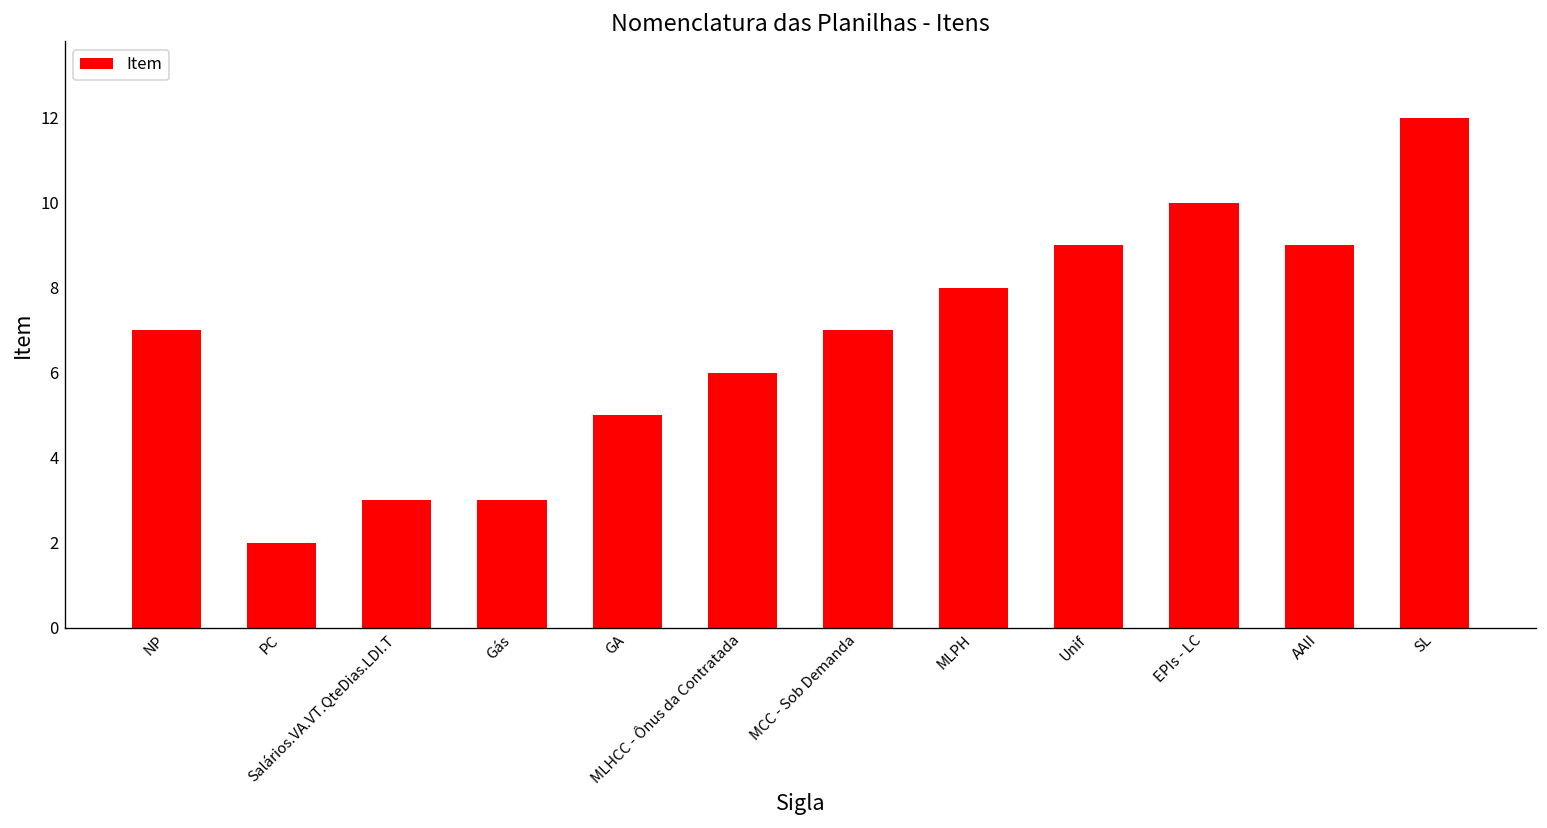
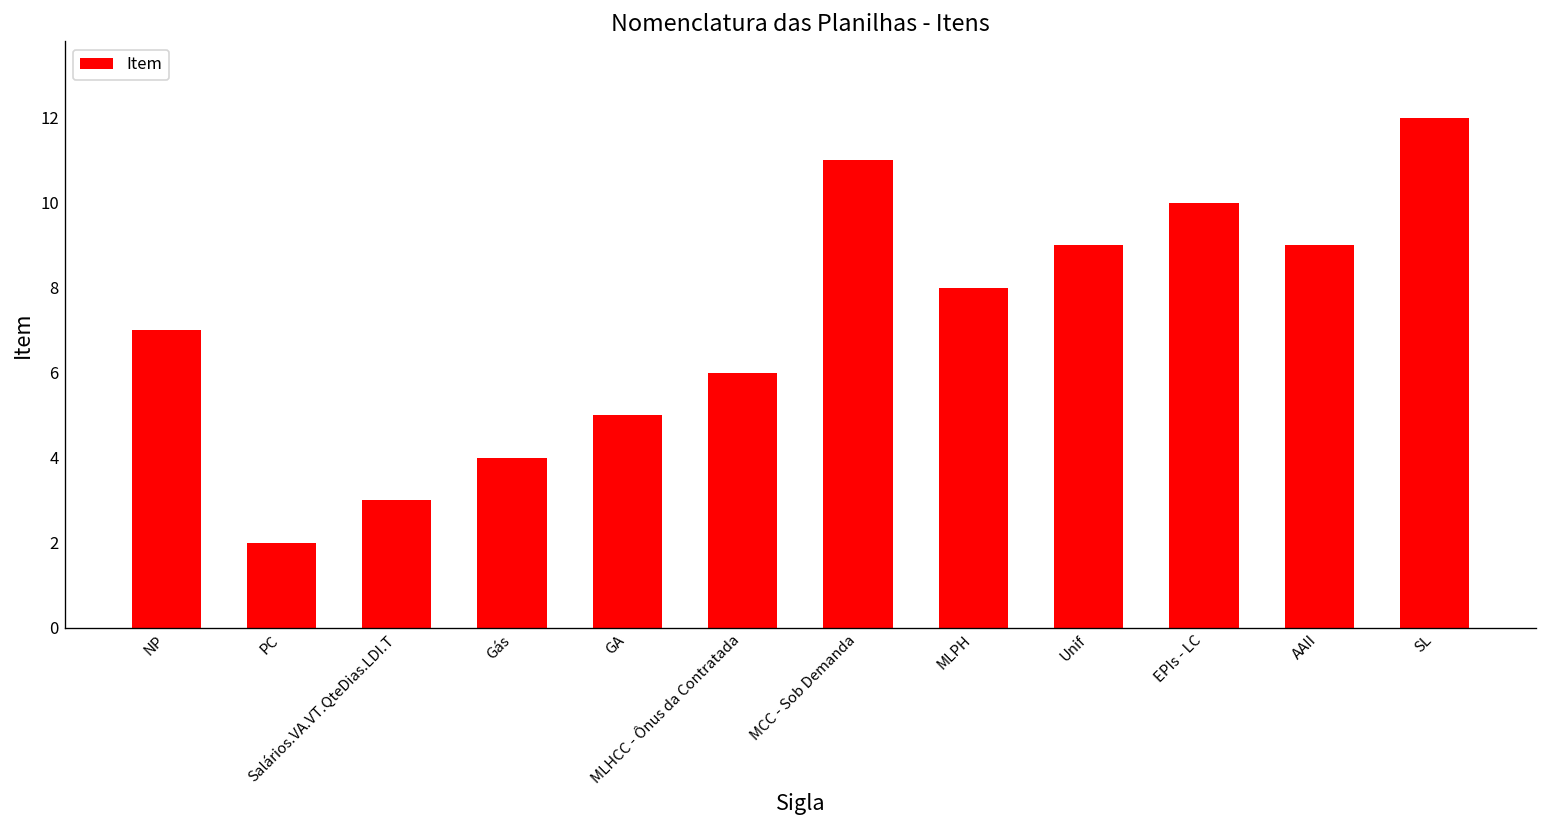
Gás: 3 -> 4
MCC - Sob Demanda: 7 -> 11
